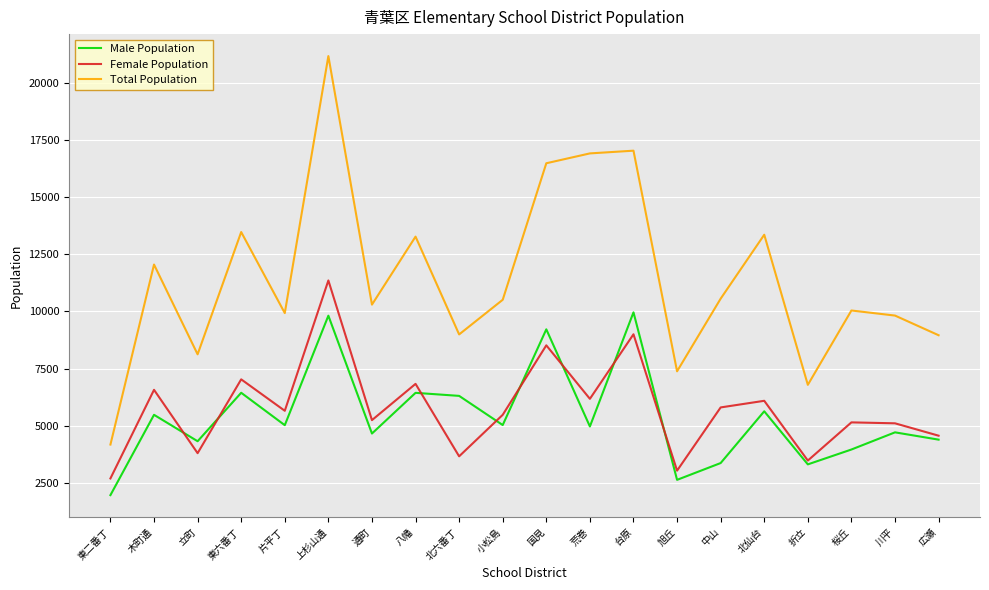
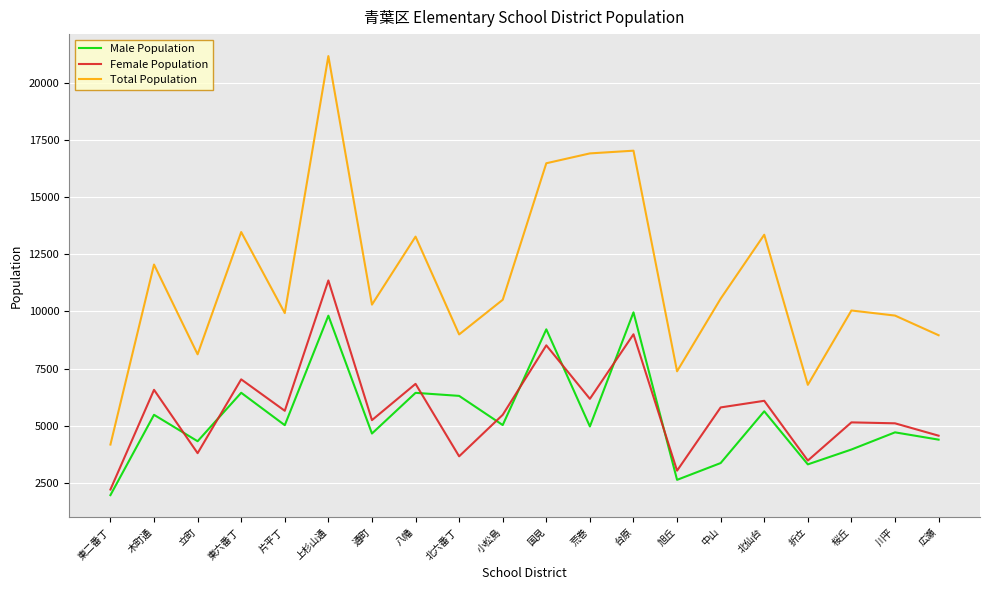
Female Population, 東二番丁: 2700 -> 2200
